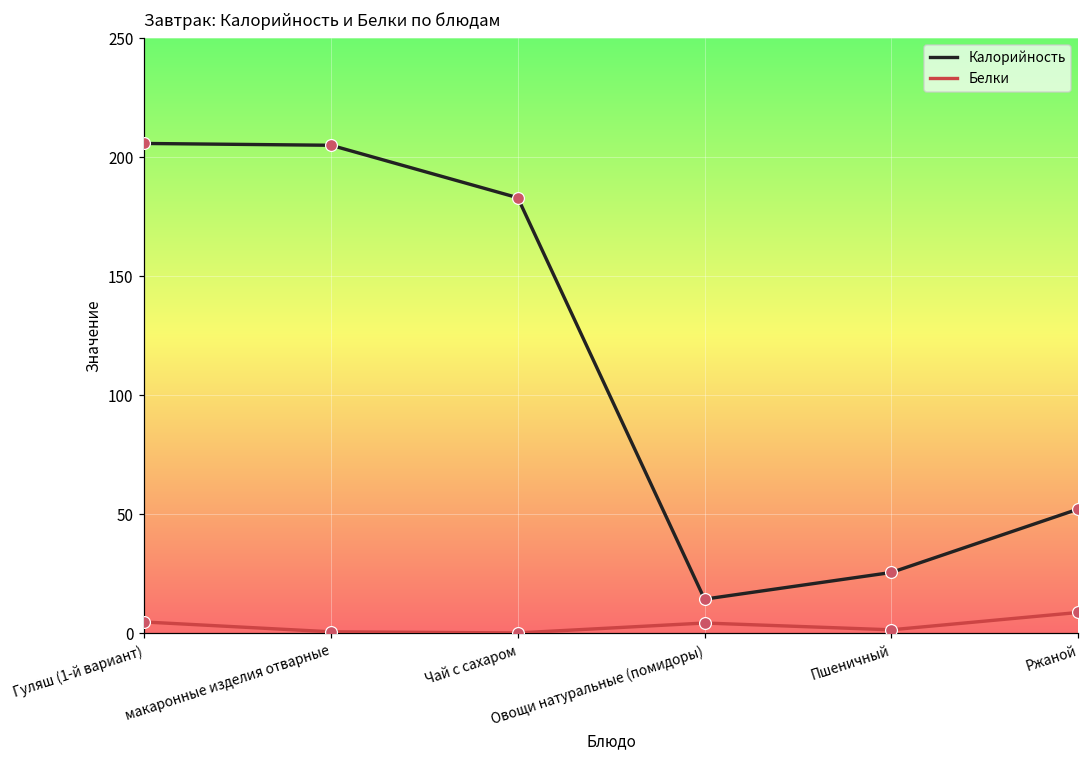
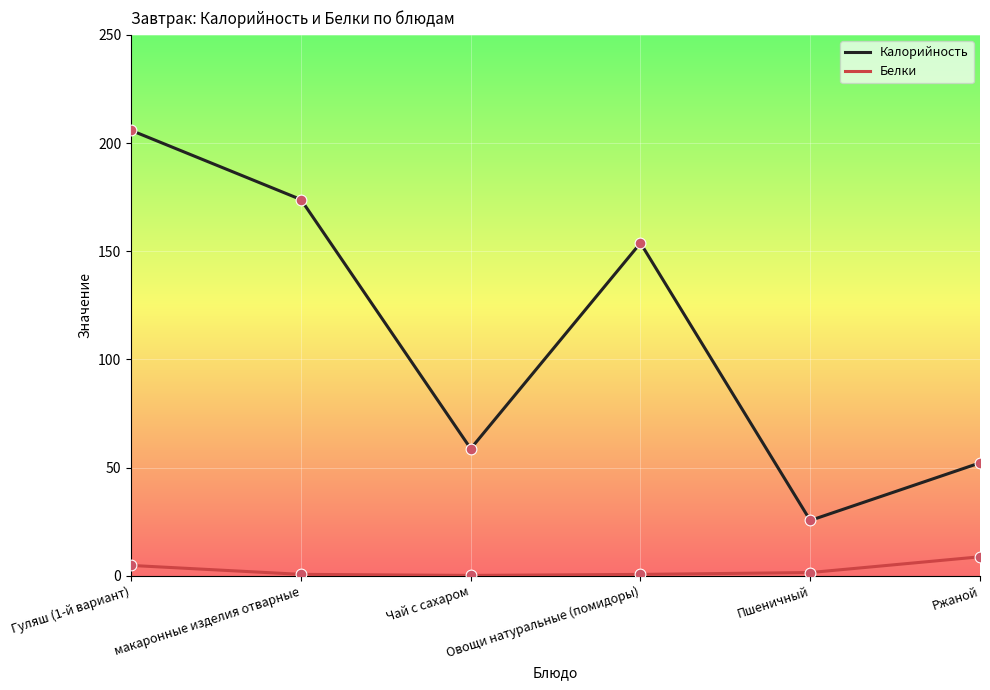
Калорийность, макаронные изделия отварные: 205 -> 174
Калорийность, Чай с сахаром: 183 -> 59
Калорийность, Овощи натуральные (помидоры): 14 -> 154
Белки, Овощи натуральные (помидоры): 4 -> 1
